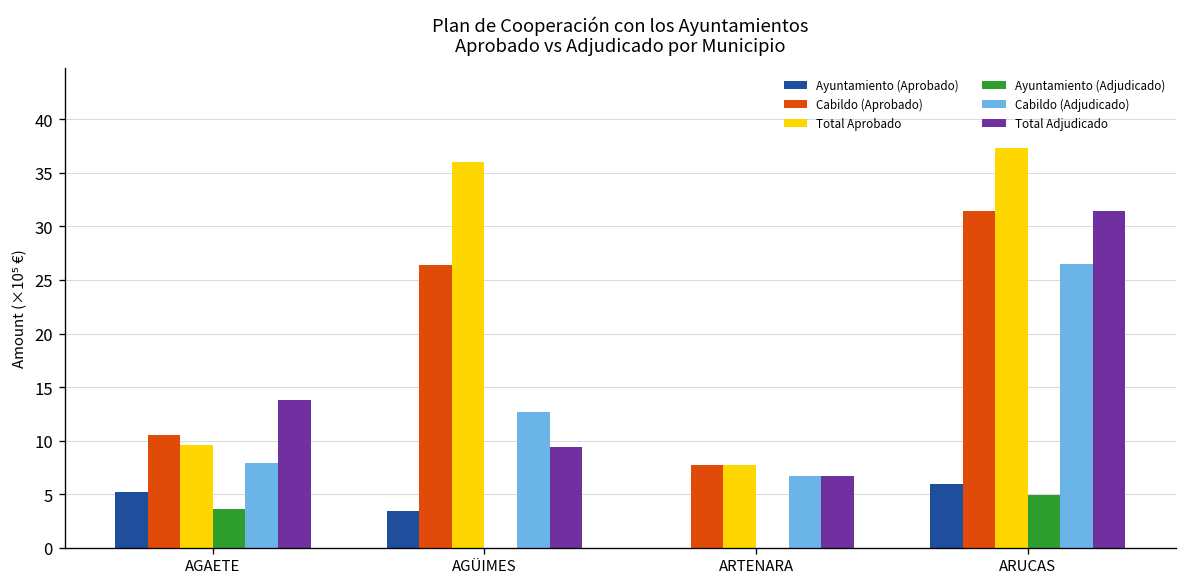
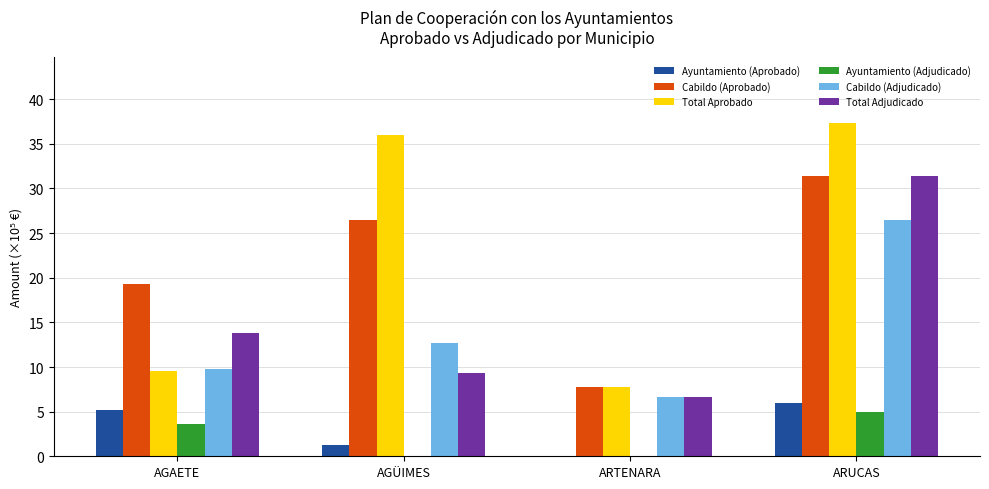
Cabildo (Aprobado), AGAETE: 11 -> 19
Cabildo (Adjudicado), AGAETE: 8 -> 10
Ayuntamiento (Aprobado), AGÜIMES: 3 -> 1
